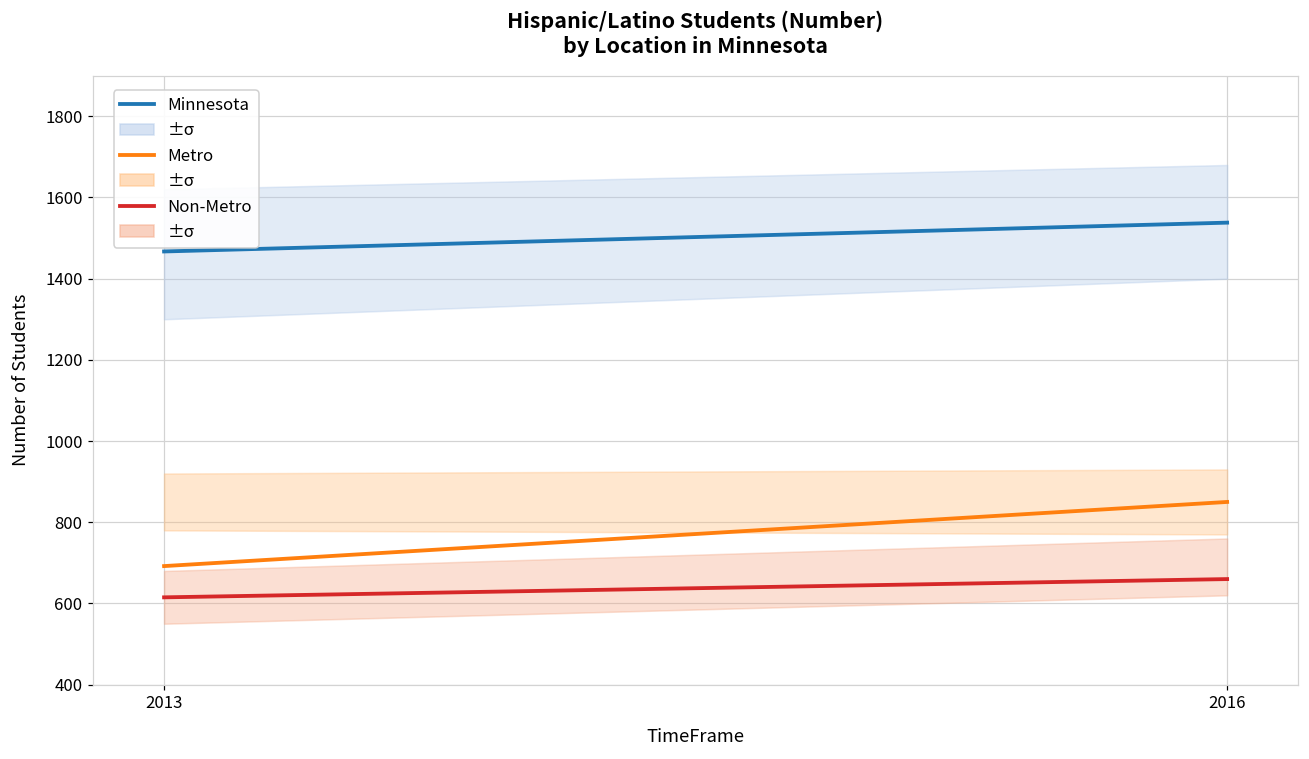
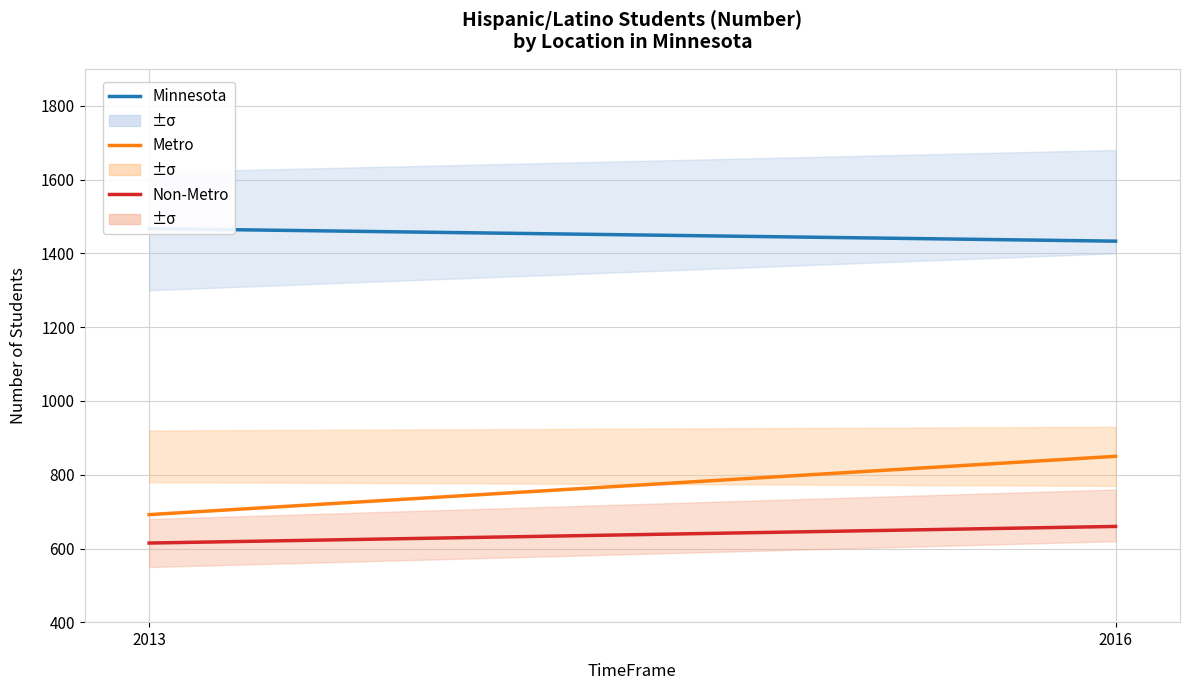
Minnesota, 2016: 1540 -> 1430
